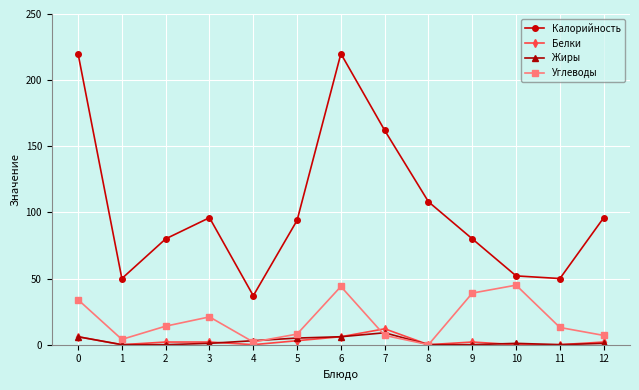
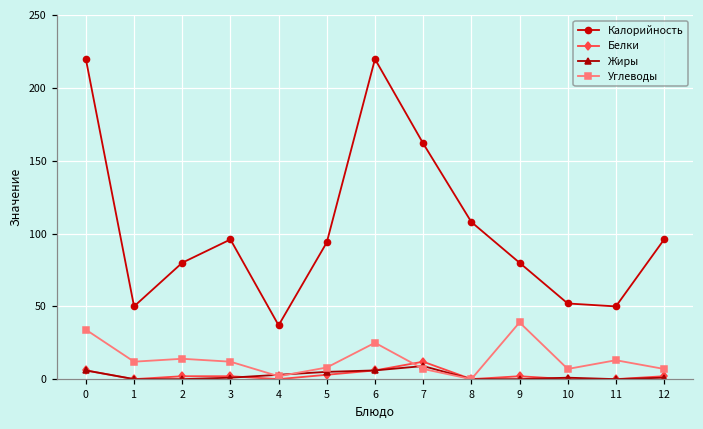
Углеводы, 1: 4 -> 12
Углеводы, 3: 21 -> 12
Углеводы, 6: 44 -> 25
Углеводы, 10: 45 -> 7
